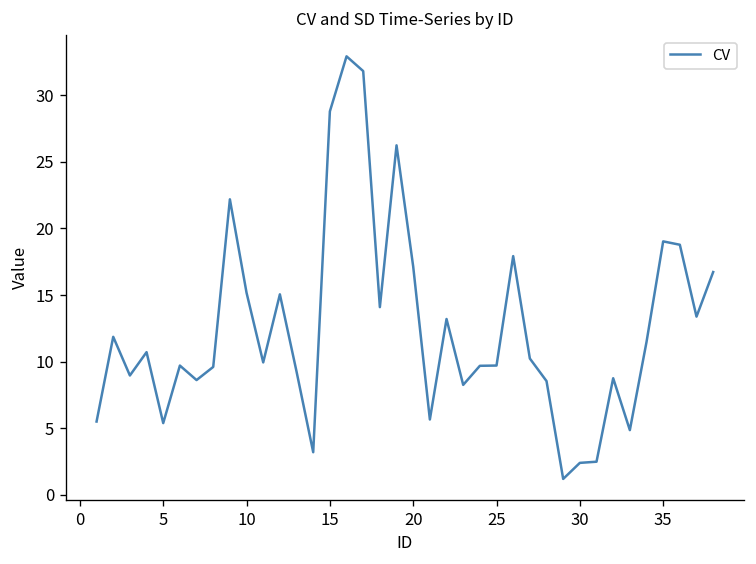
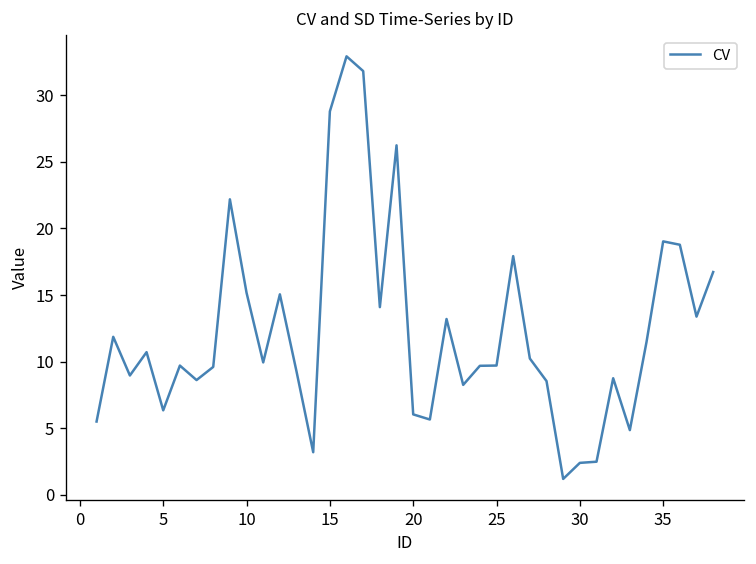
5: 5.4 -> 6.3
20: 17.1 -> 6.0
